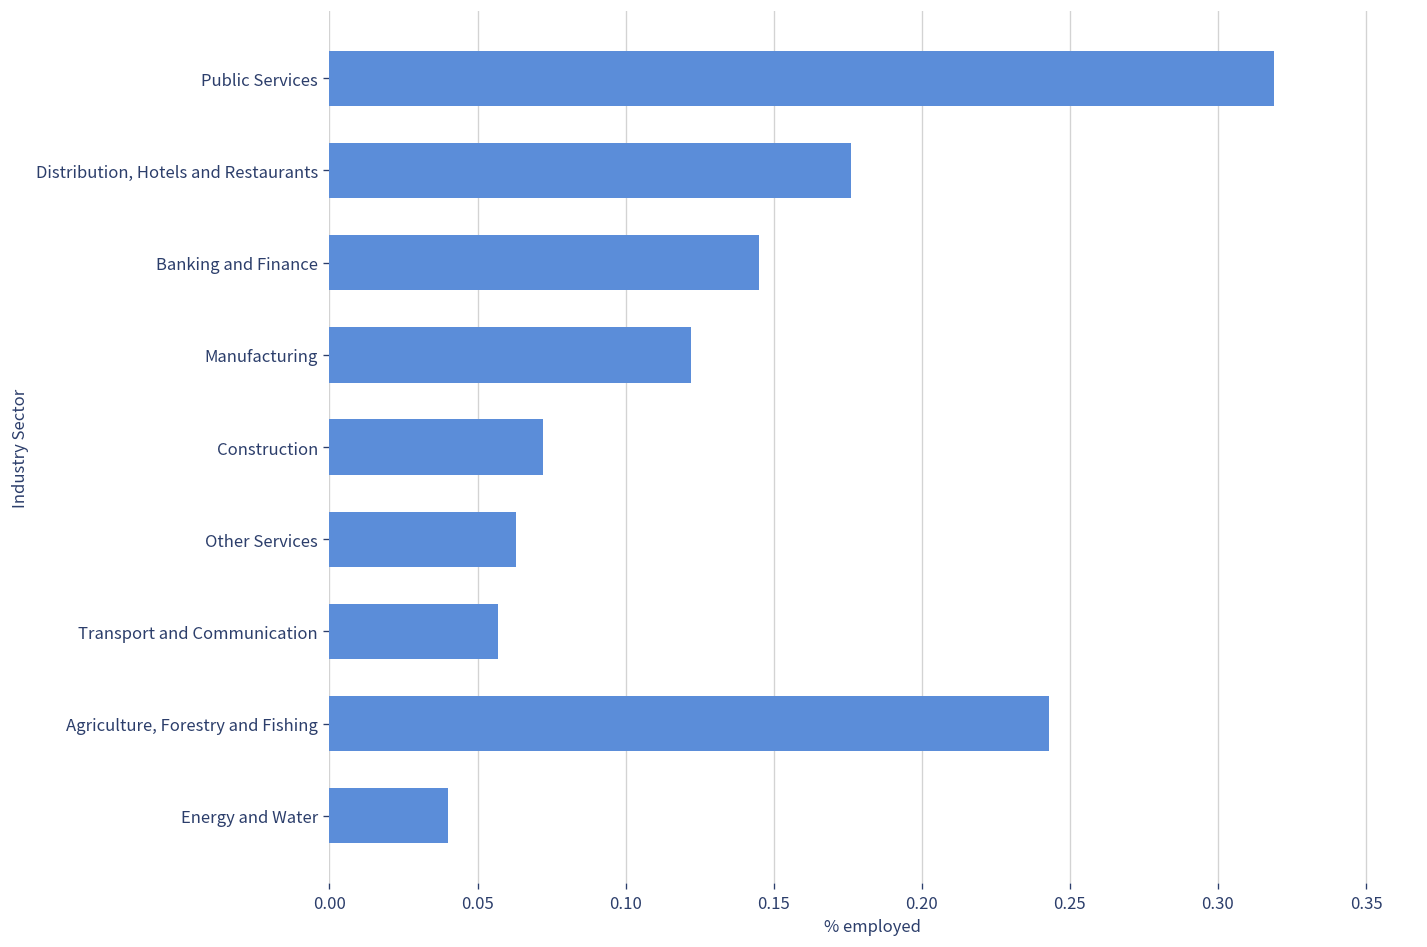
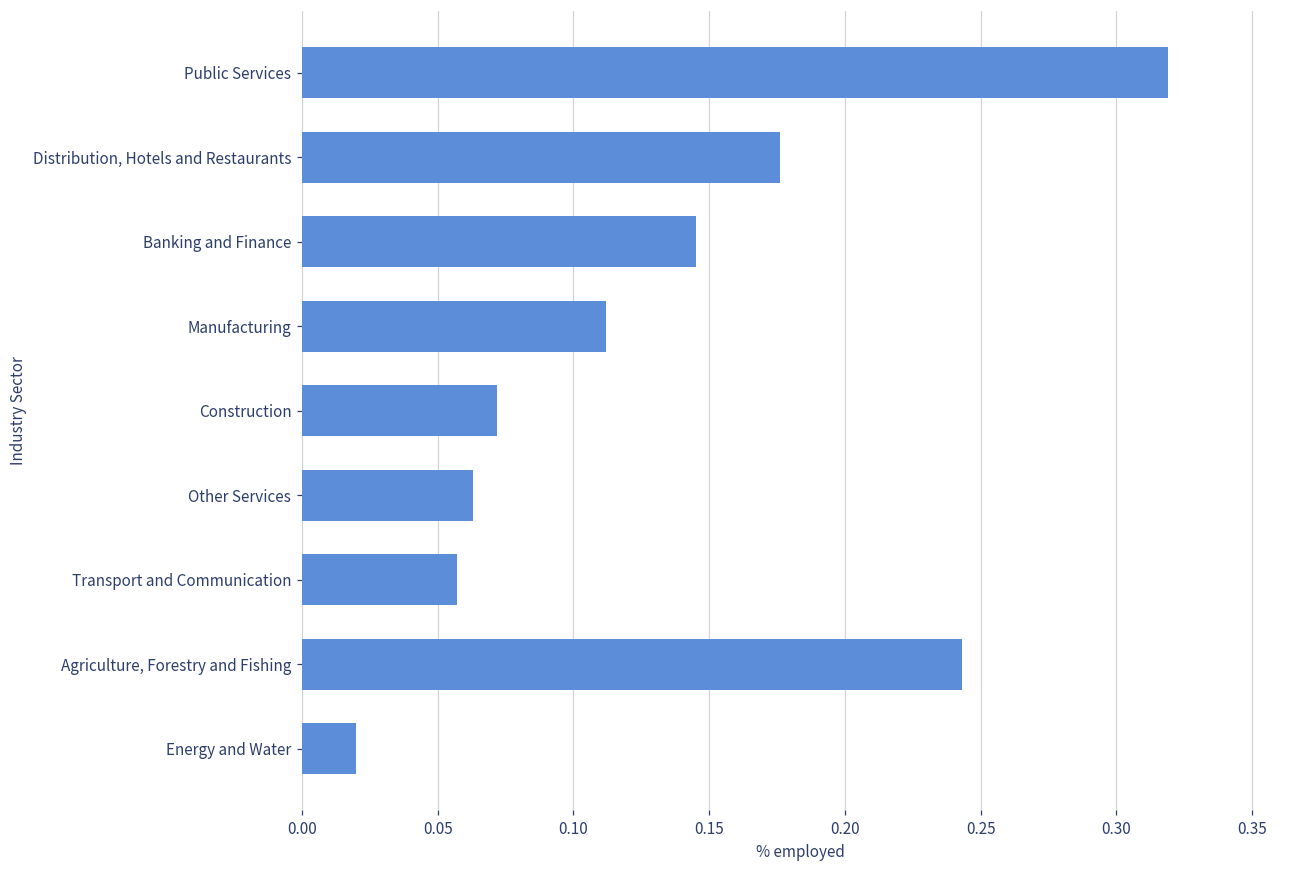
Manufacturing: 0.122 -> 0.112
Energy and Water: 0.04 -> 0.02
